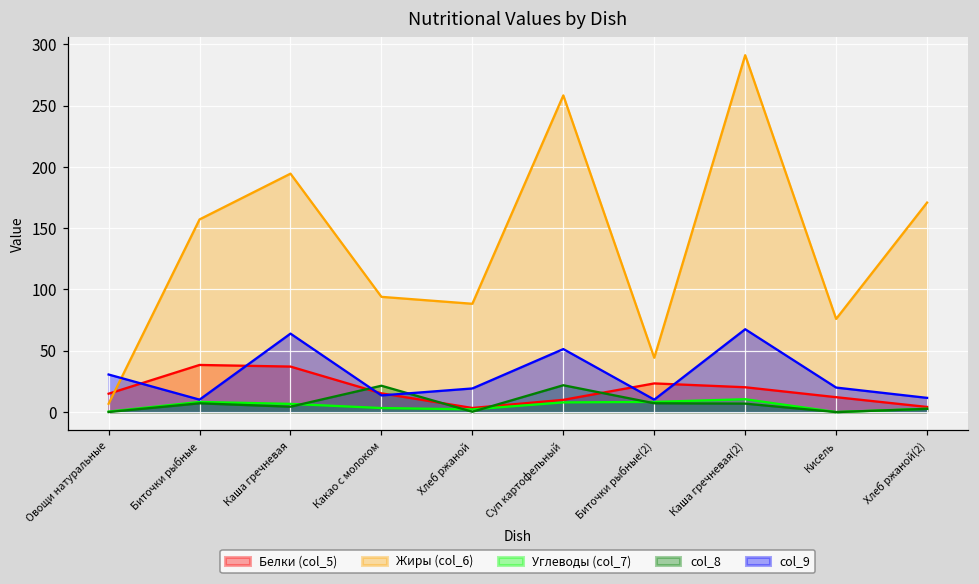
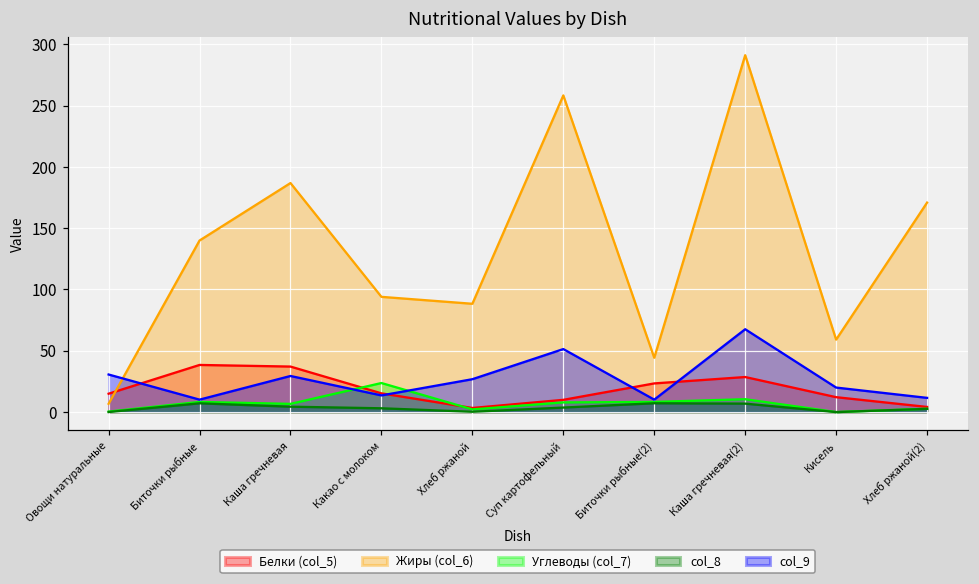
Жиры (col_6), Биточки рыбные: 157 -> 140
Жиры (col_6), Каша гречневая: 194 -> 187
col_9, Каша гречневая: 64 -> 29
Углеводы (col_7), Какао с молоком: 3 -> 24
col_8, Какао с молоком: 22 -> 3
col_9, Хлеб ржаной: 19 -> 27
col_8, Суп картофельный: 22 -> 4
Белки (col_5), Каша гречневая(2): 20 -> 29
Жиры (col_6), Кисель: 76 -> 59
